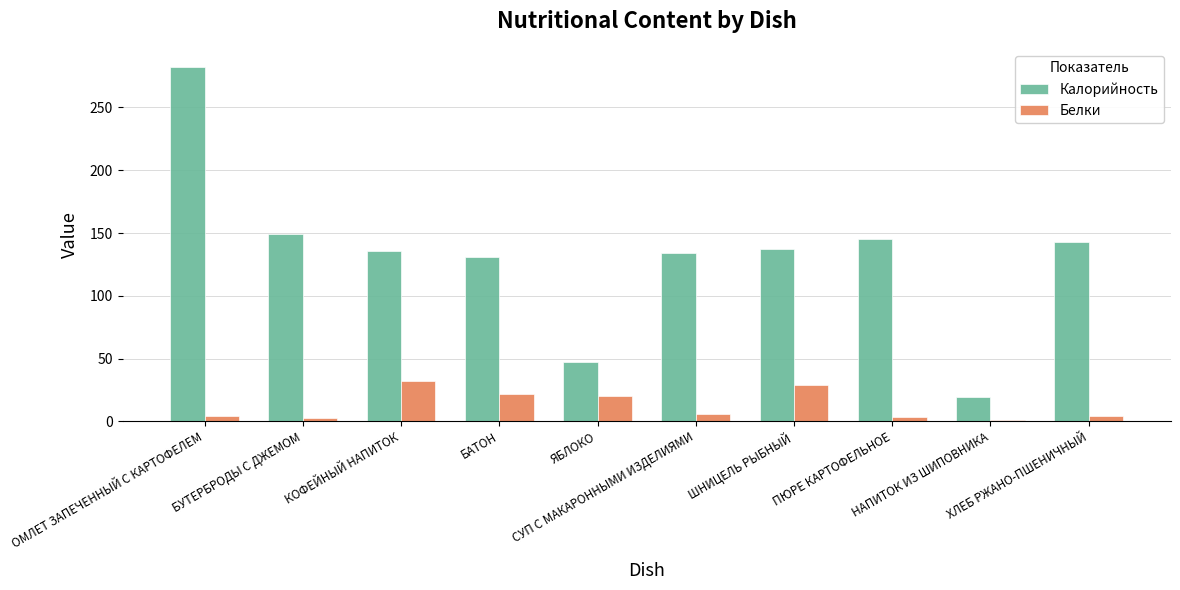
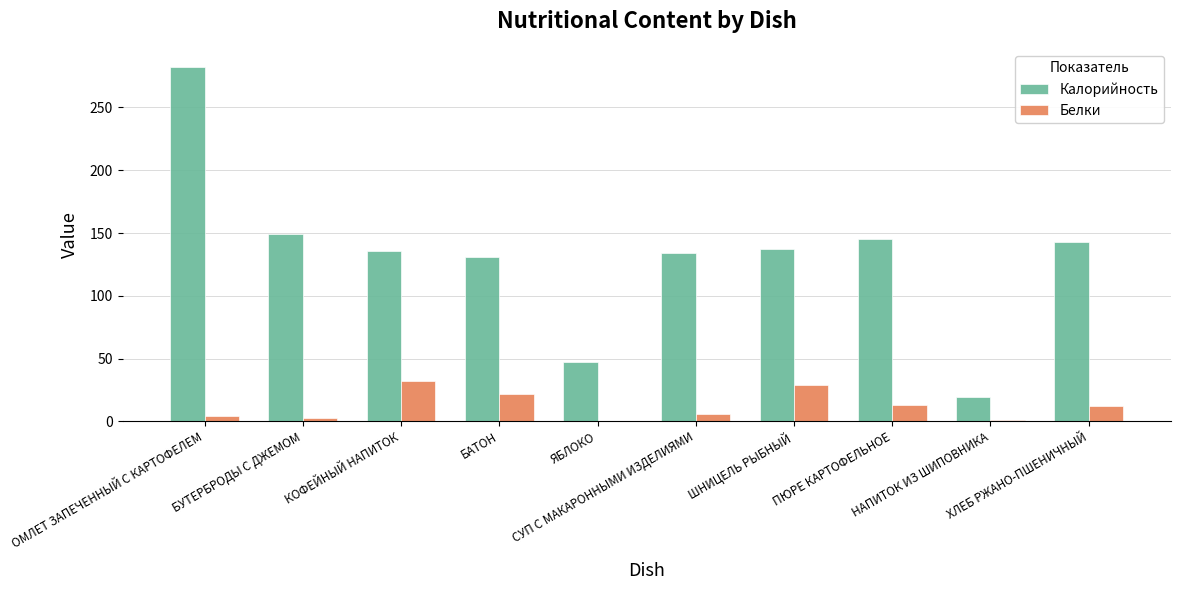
Белки, ЯБЛОКО: 20 -> 0
Белки, ПЮРЕ КАРТОФЕЛЬНОЕ: 3 -> 13
Белки, ХЛЕБ РЖАНО-ПШЕНИЧНЫЙ: 5 -> 12
